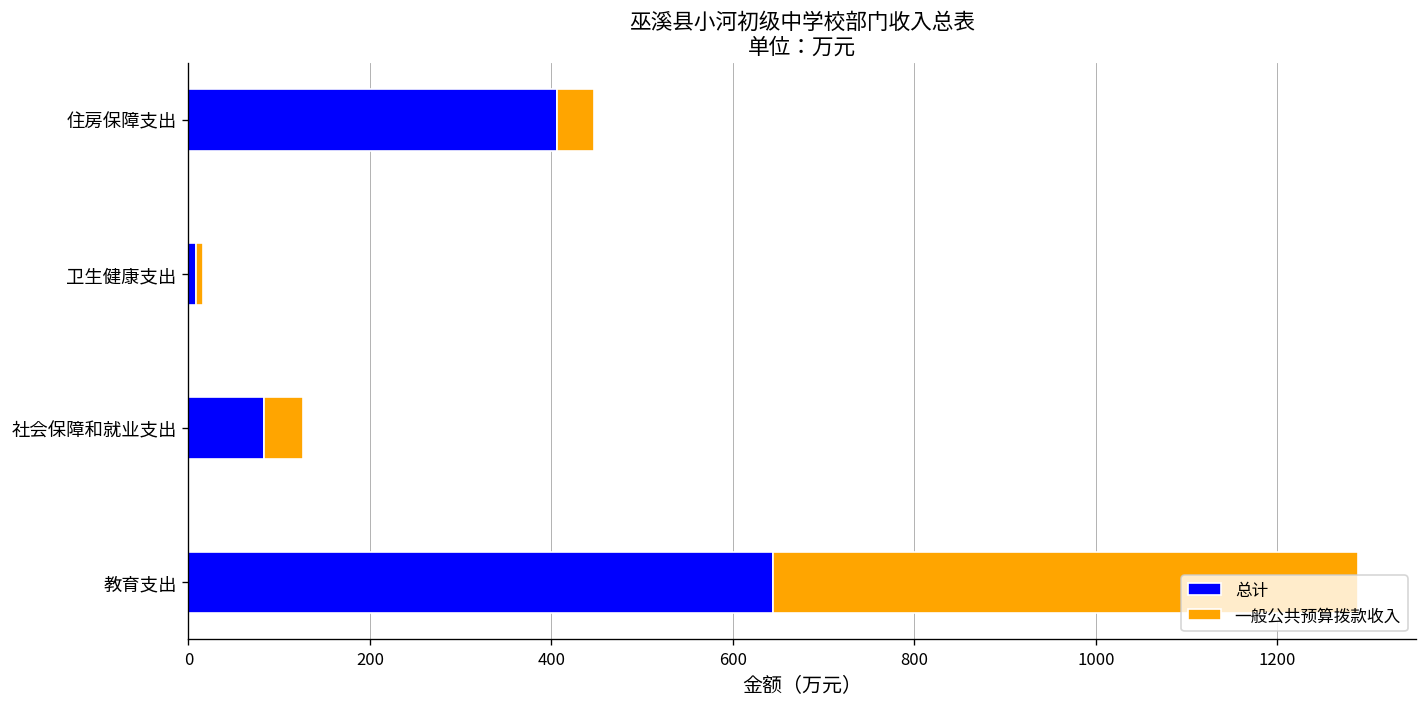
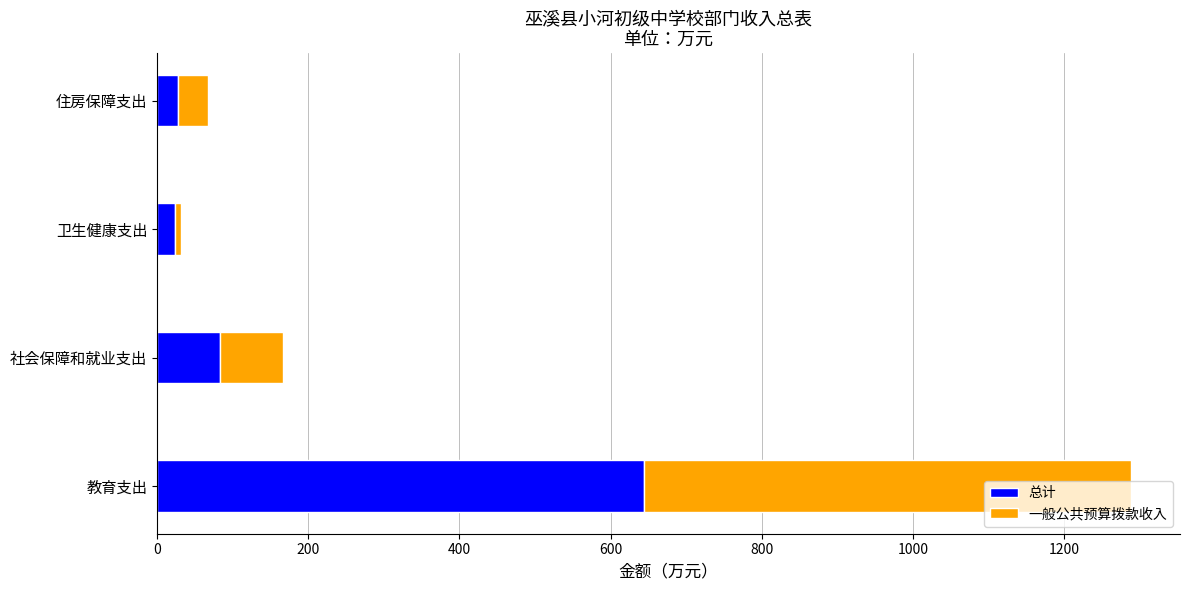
总计, 住房保障支出: 410 -> 30
总计, 卫生健康支出: 10 -> 20
一般公共预算拨款收入, 社会保障和就业支出: 40 -> 80
